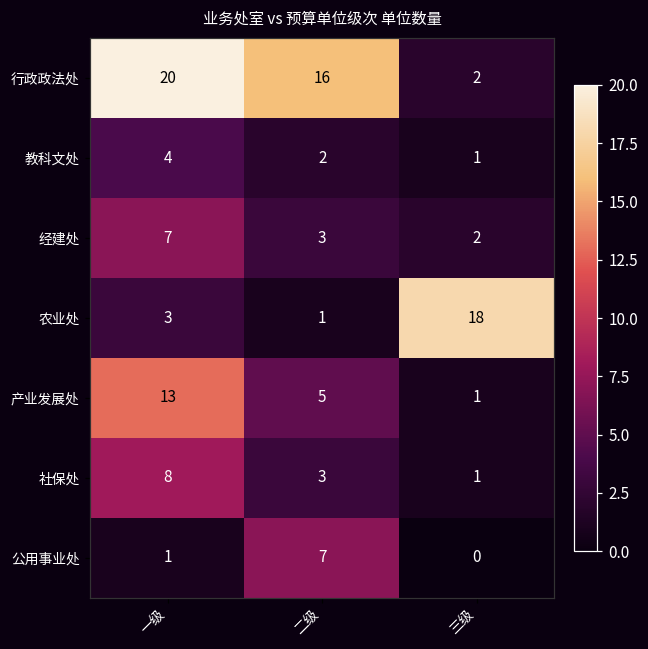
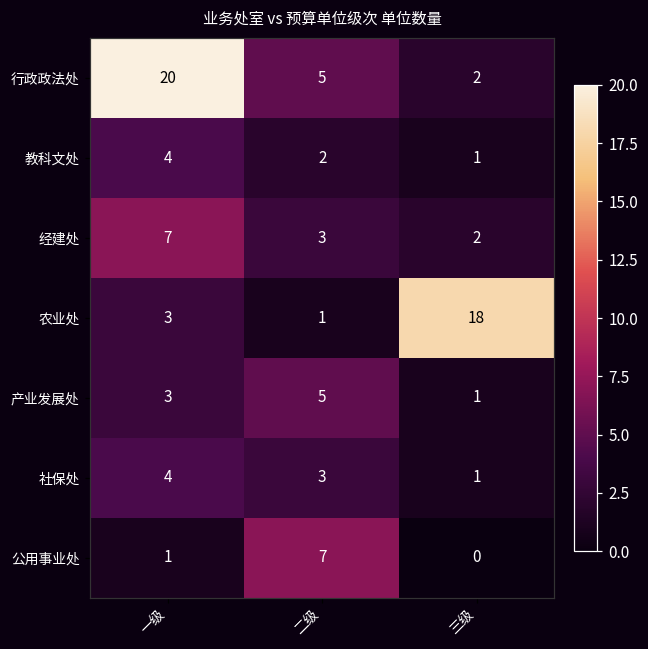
行政政法处, 二级: 16 -> 5
产业发展处, 一级: 13 -> 3
社保处, 一级: 8 -> 4
